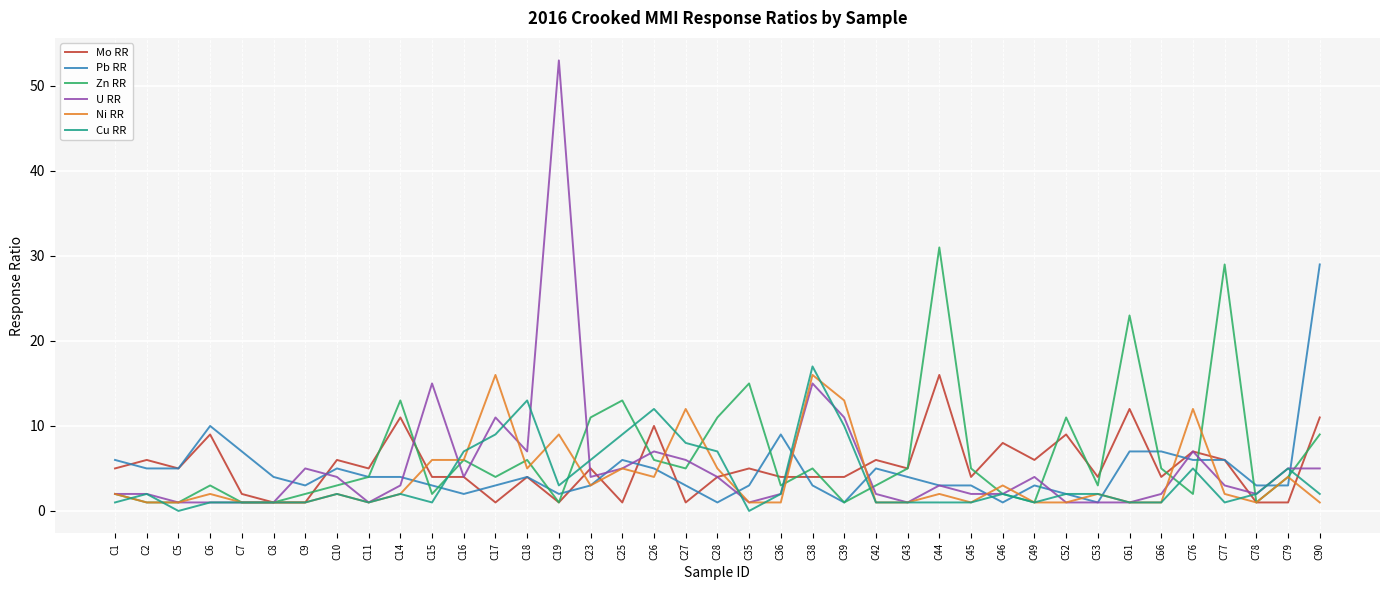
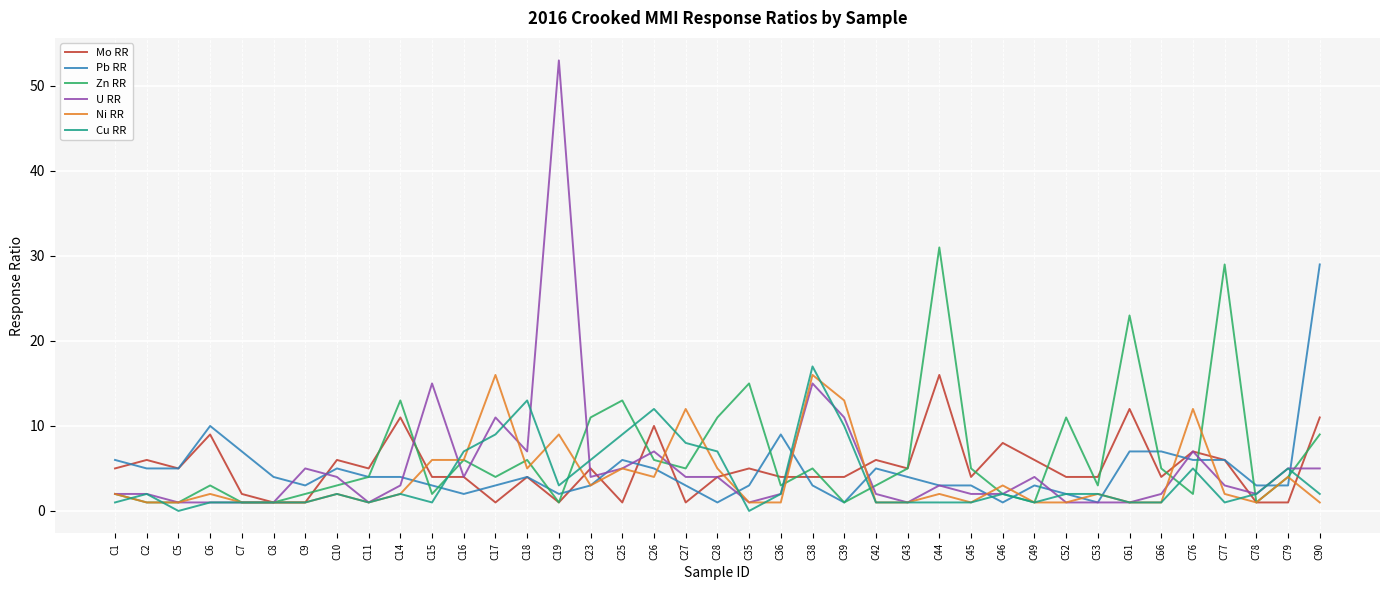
U RR, C27: 6 -> 4
Mo RR, C52: 9 -> 4
